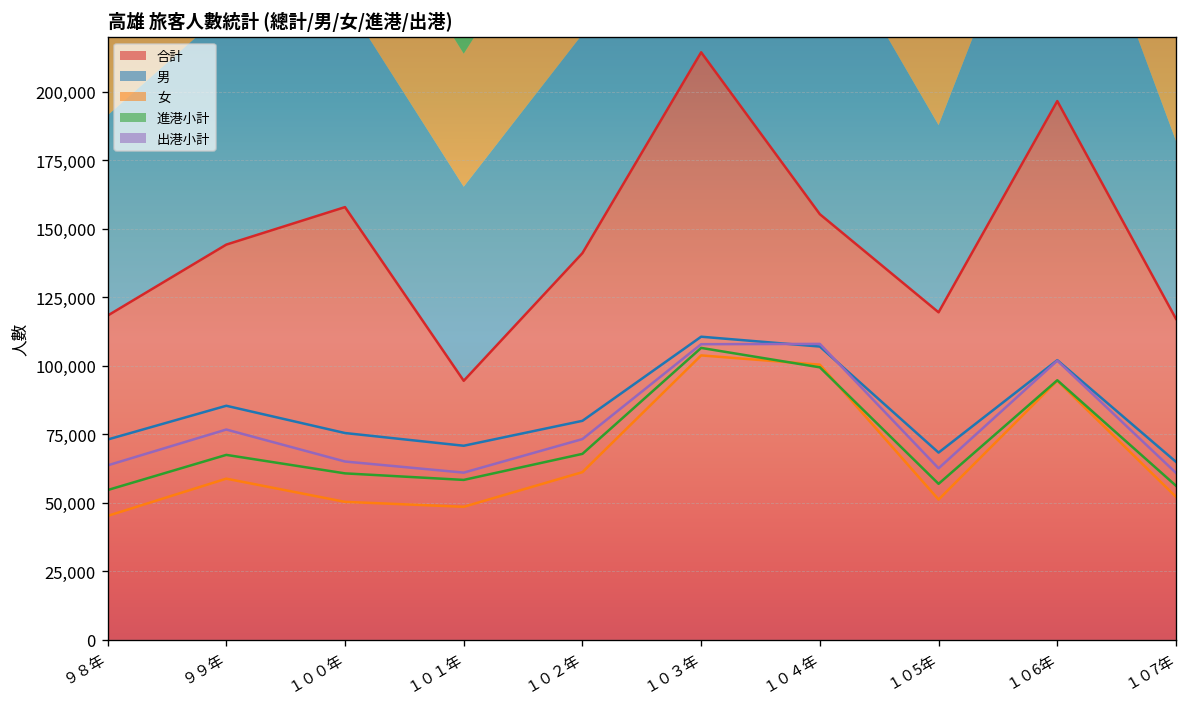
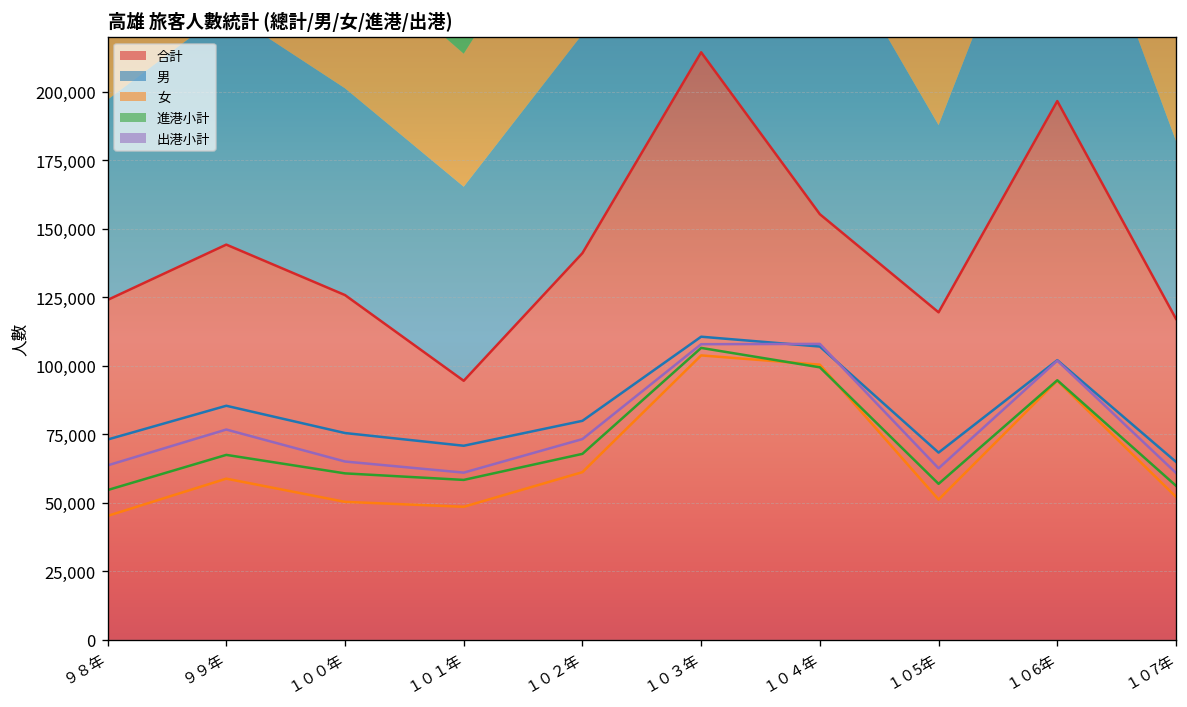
合計, ９８年: 118,000 -> 124,000
合計, １００年: 158,000 -> 126,000
